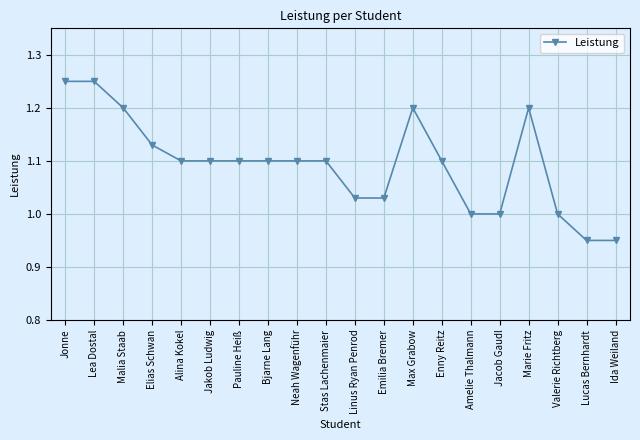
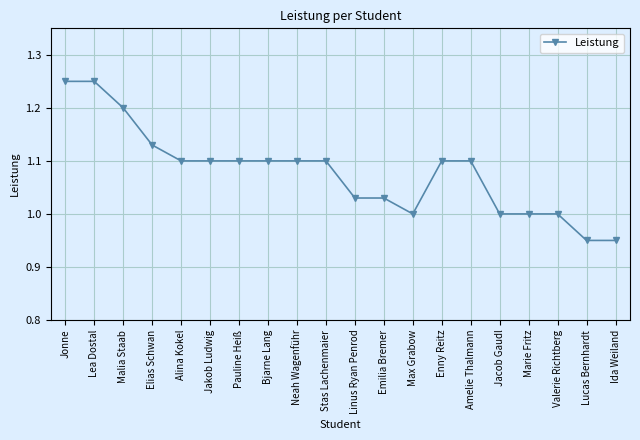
Max Grabow: 1.2 -> 1.0
Amelie Thalmann: 1.0 -> 1.1
Marie Fritz: 1.2 -> 1.0
